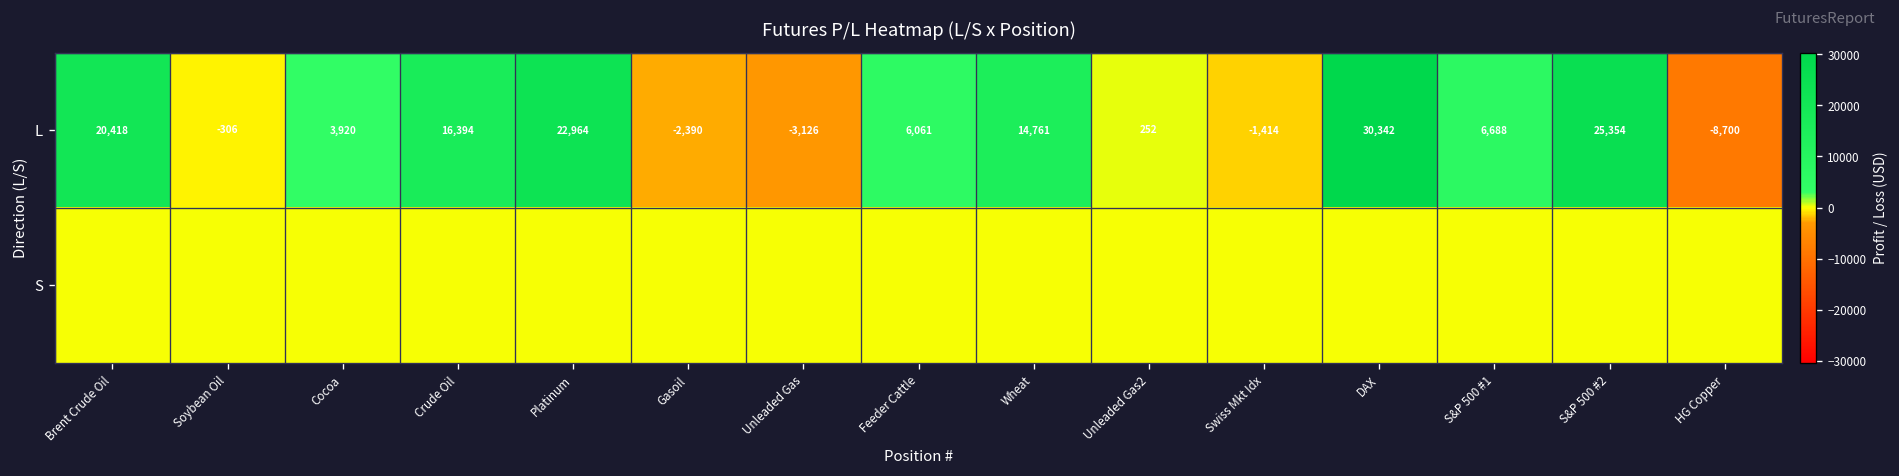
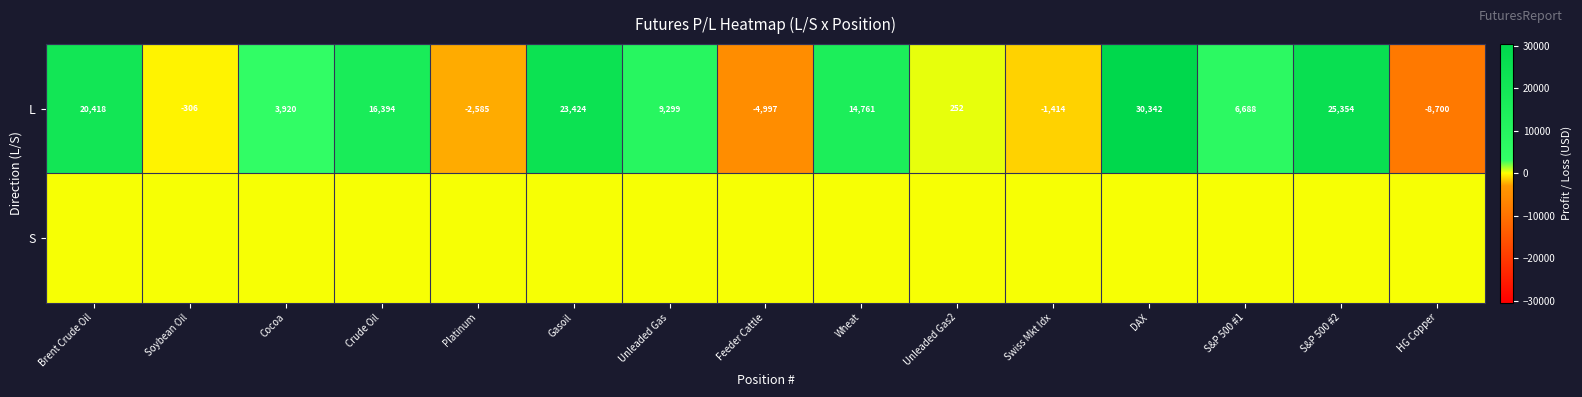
L, Platinum: 22,964 -> -2,585
L, Gasoil: -2,390 -> 23,424
L, Unleaded Gas: -3,126 -> 9,299
L, Feeder Cattle: 6,061 -> -4,997
